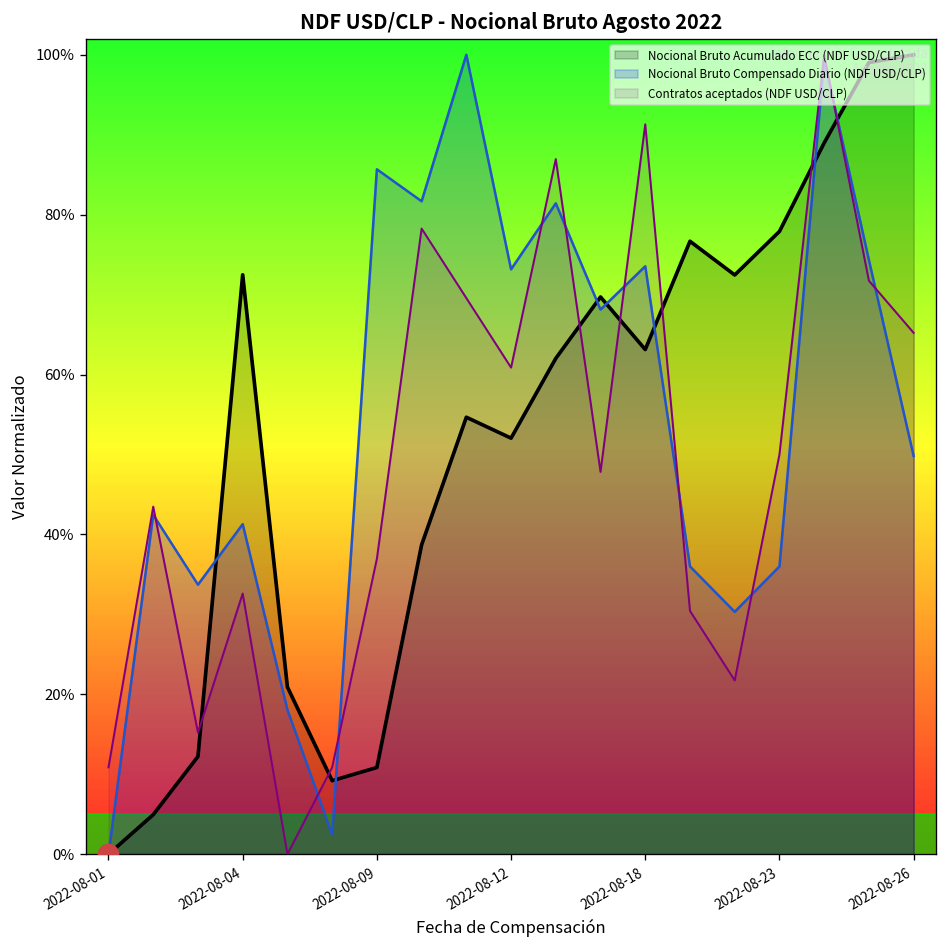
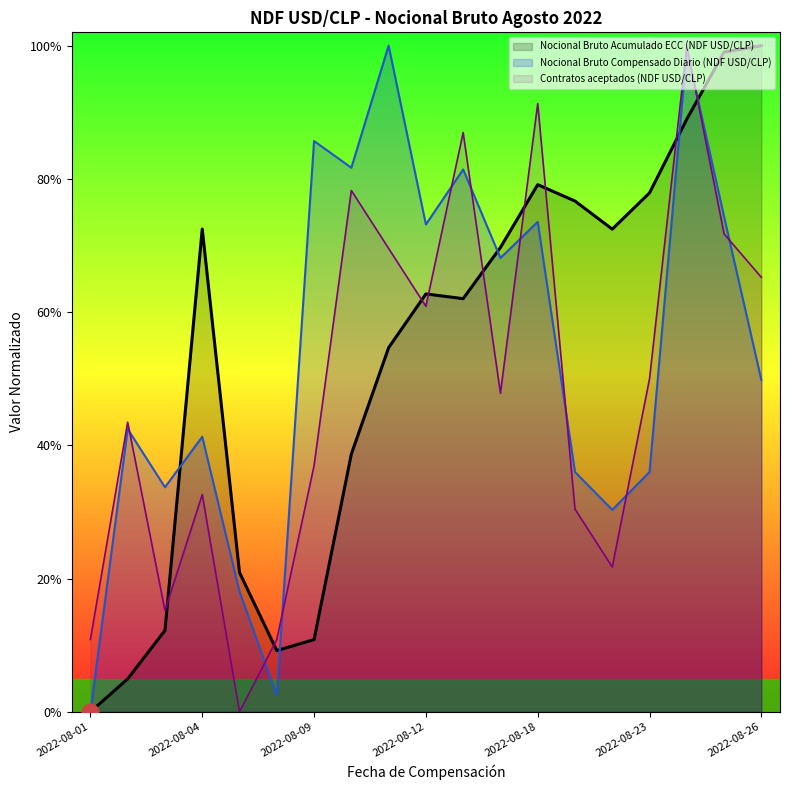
Nocional Bruto Acumulado ECC (NDF USD/CLP), 2022-08-12: 52% -> 63%
Nocional Bruto Acumulado ECC (NDF USD/CLP), 2022-08-18: 63% -> 79%
